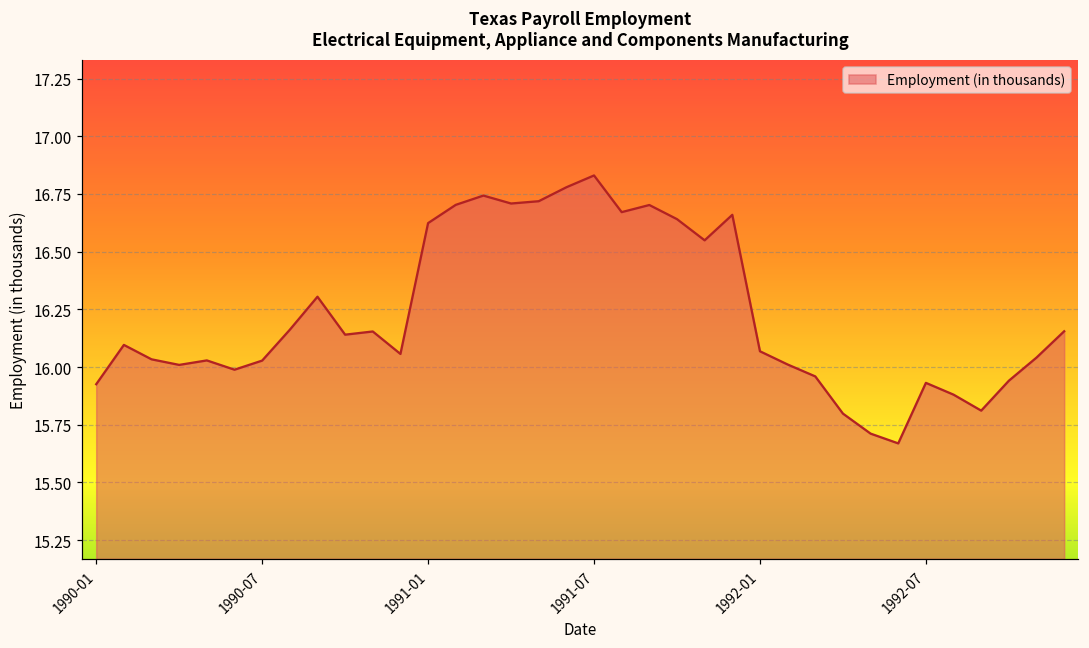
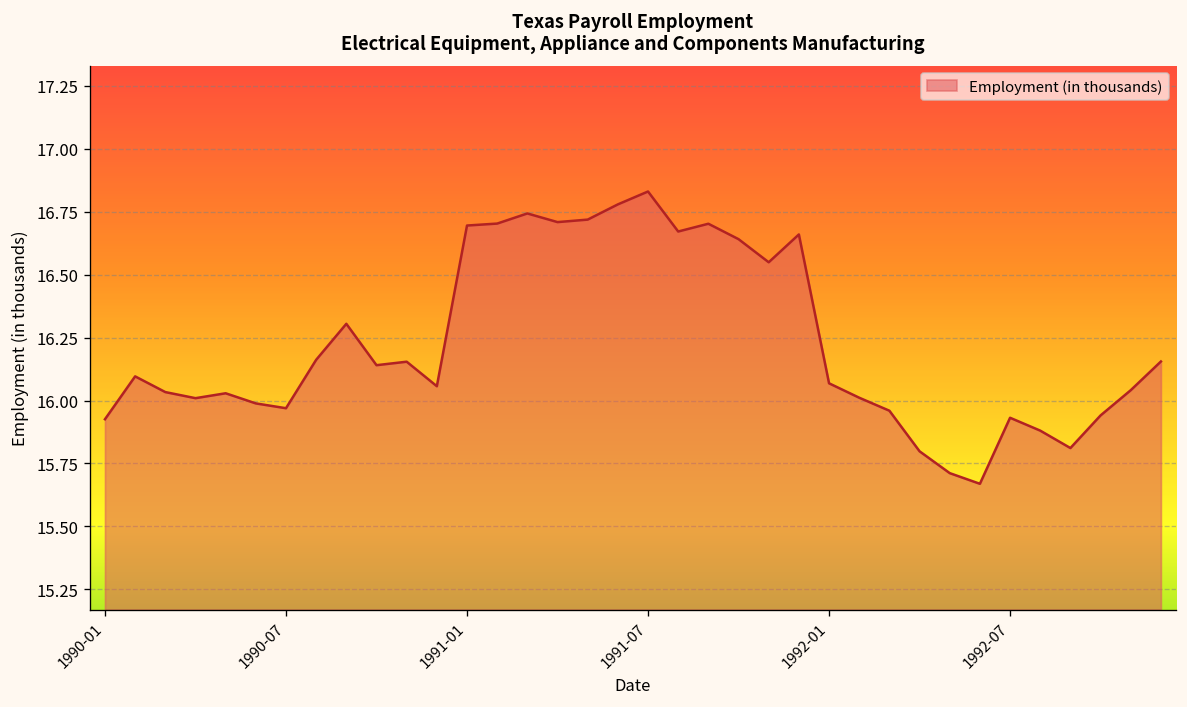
1990-07: 16.03 -> 15.97
1991-01: 16.62 -> 16.69
